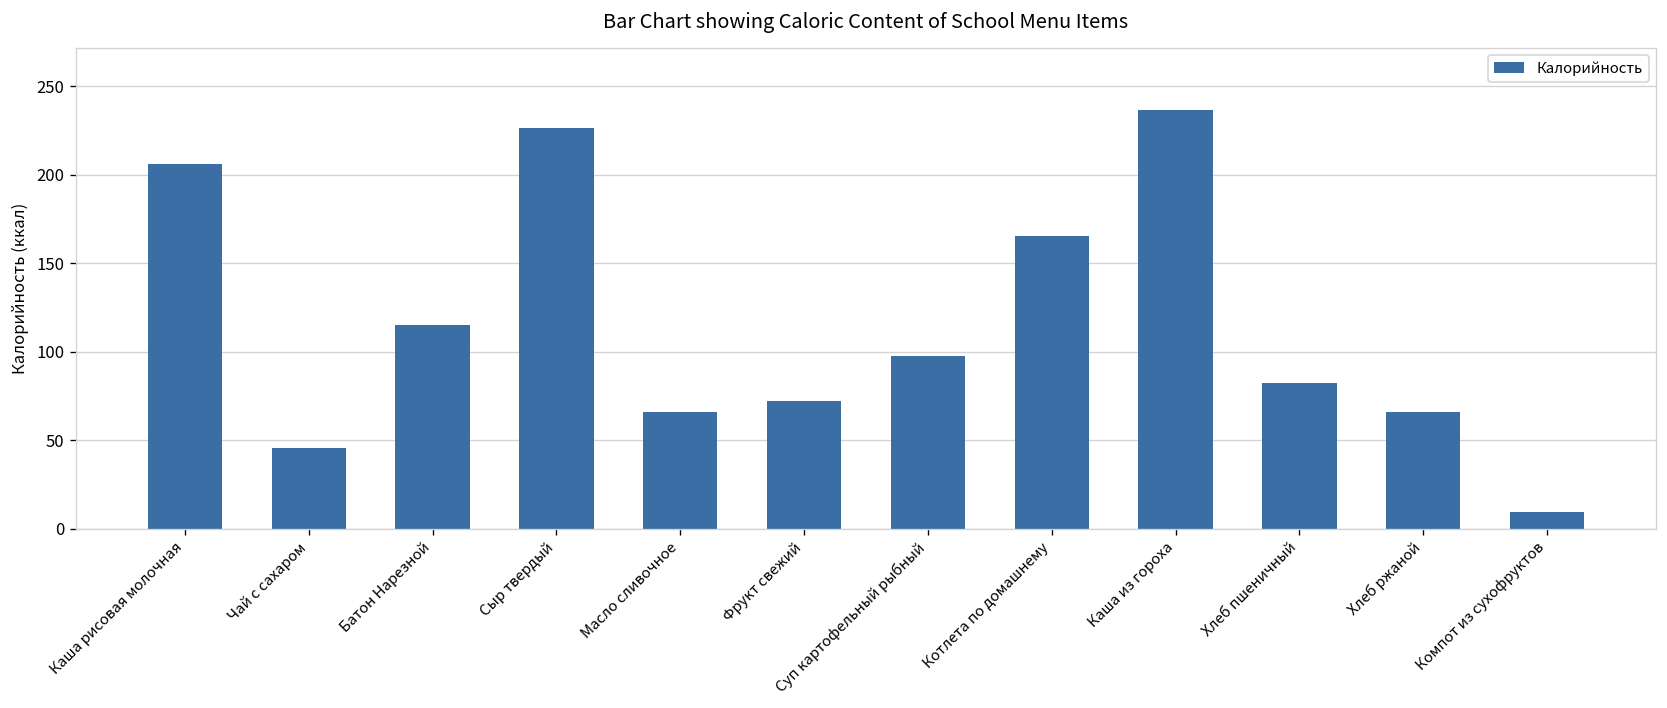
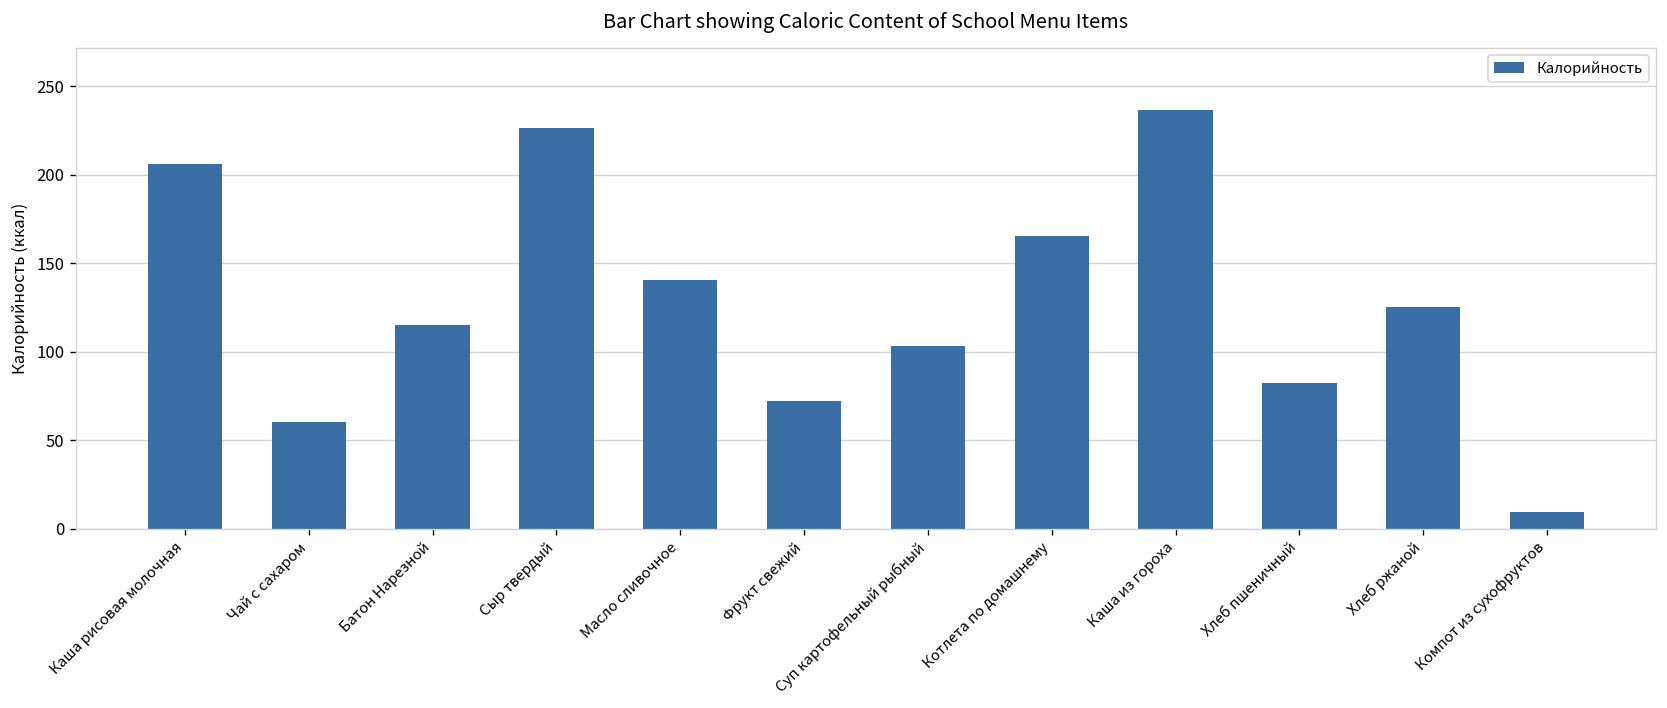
Чай с сахаром: 46 -> 60
Масло сливочное: 66 -> 140
Суп картофельный рыбный: 98 -> 103
Хлеб ржаной: 66 -> 125
